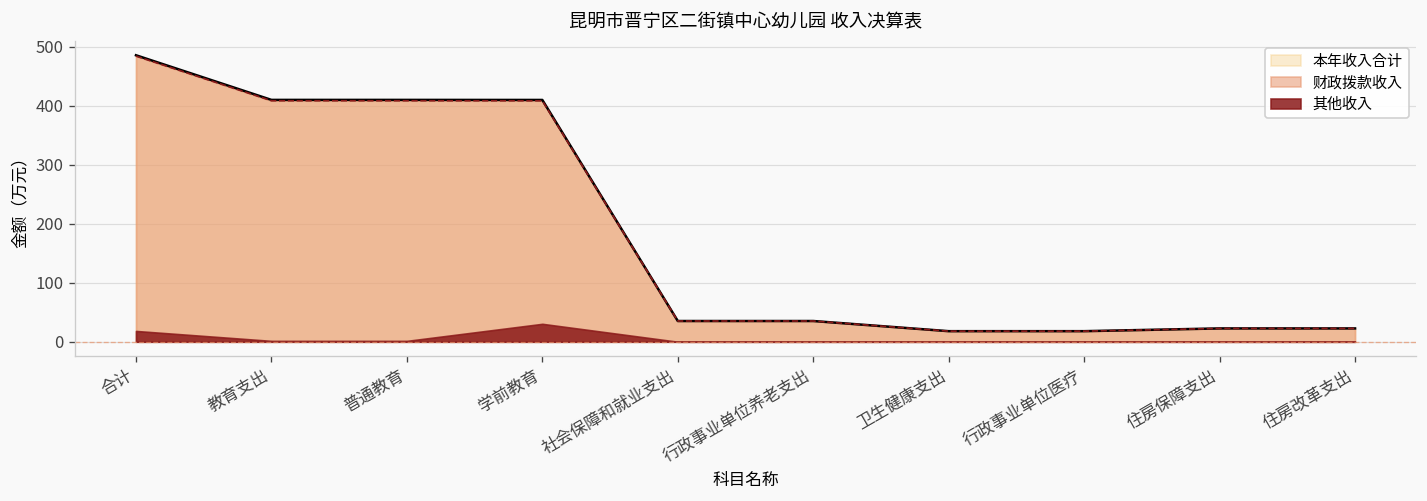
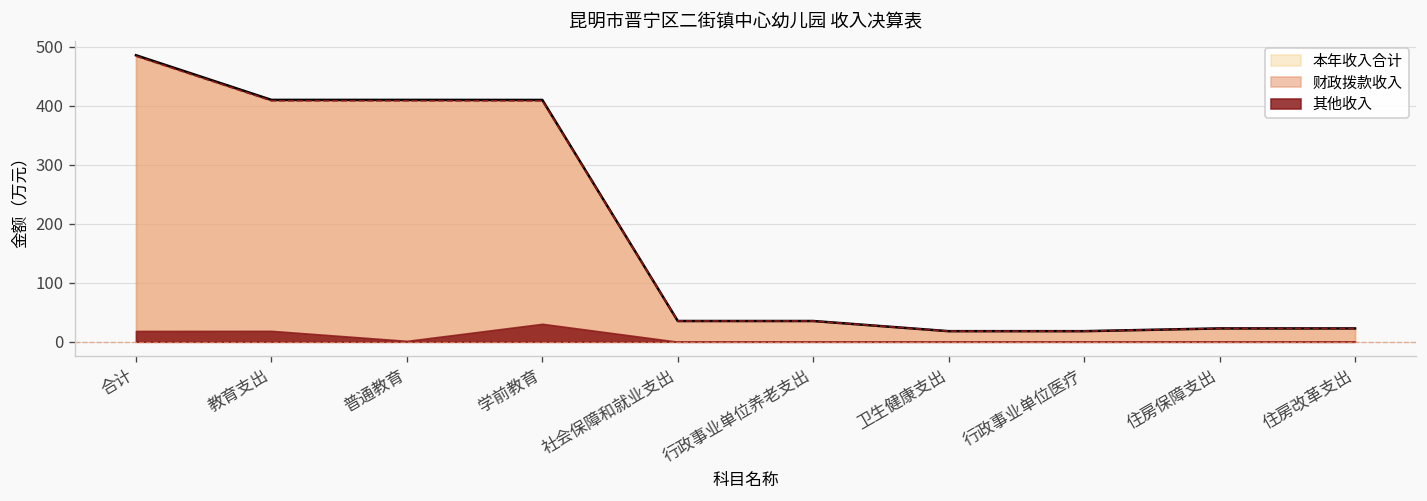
其他收入, 教育支出: 0 -> 20
